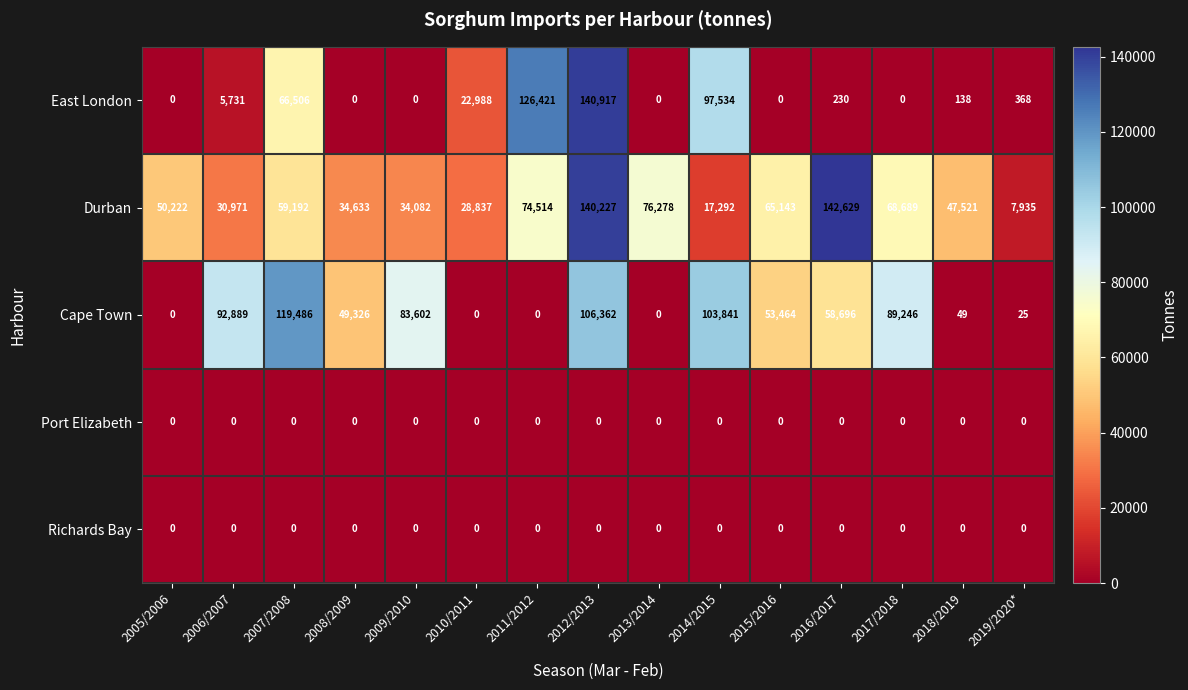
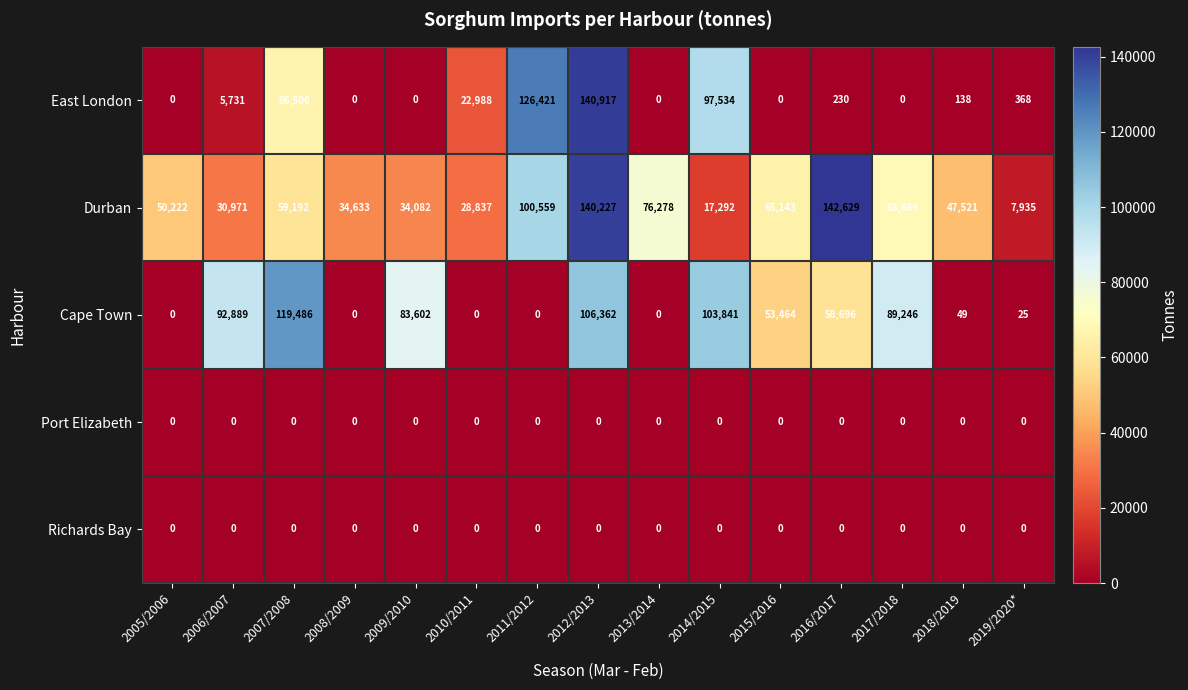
Durban, 2011/2012: 74,514 -> 100,559
Cape Town, 2008/2009: 49,326 -> 0
